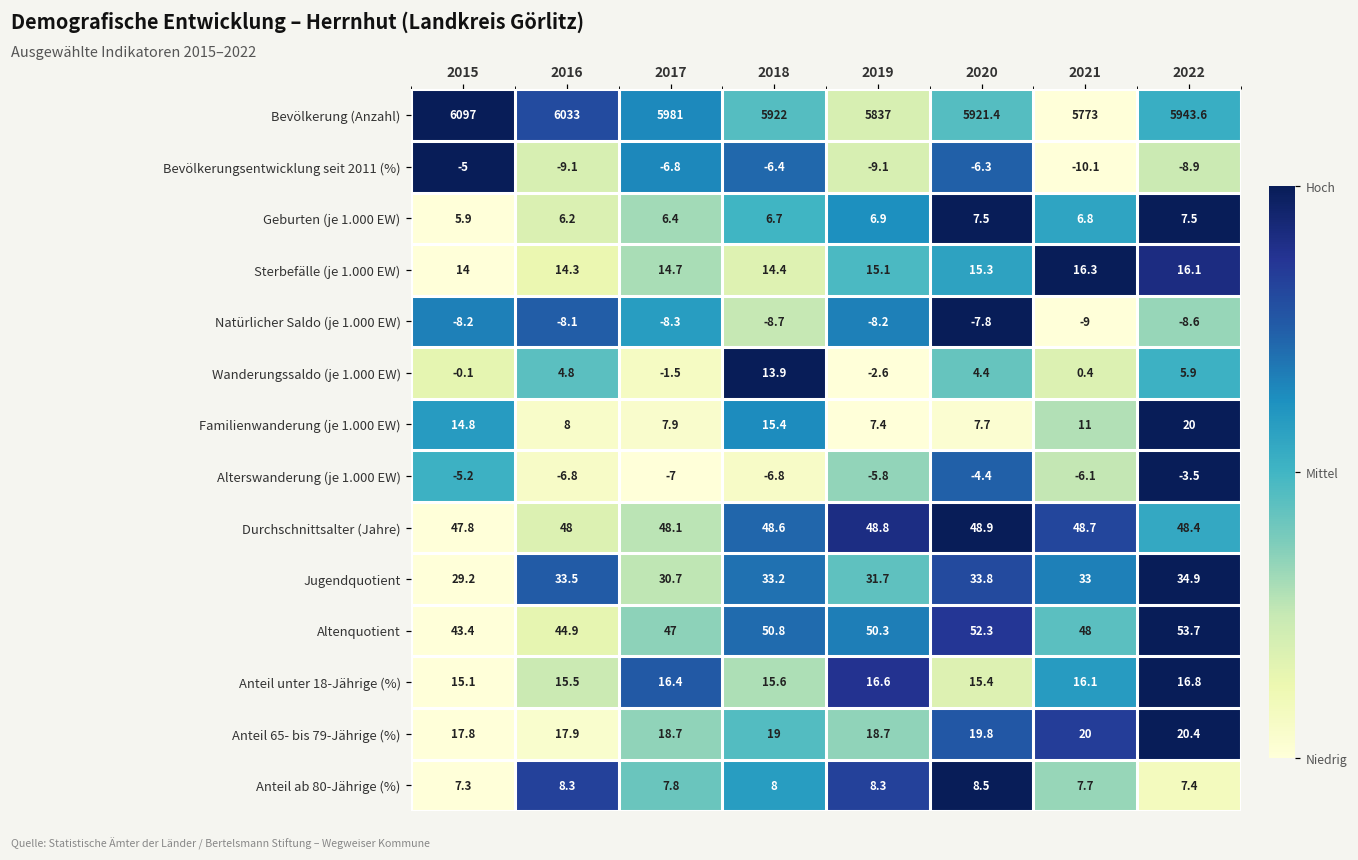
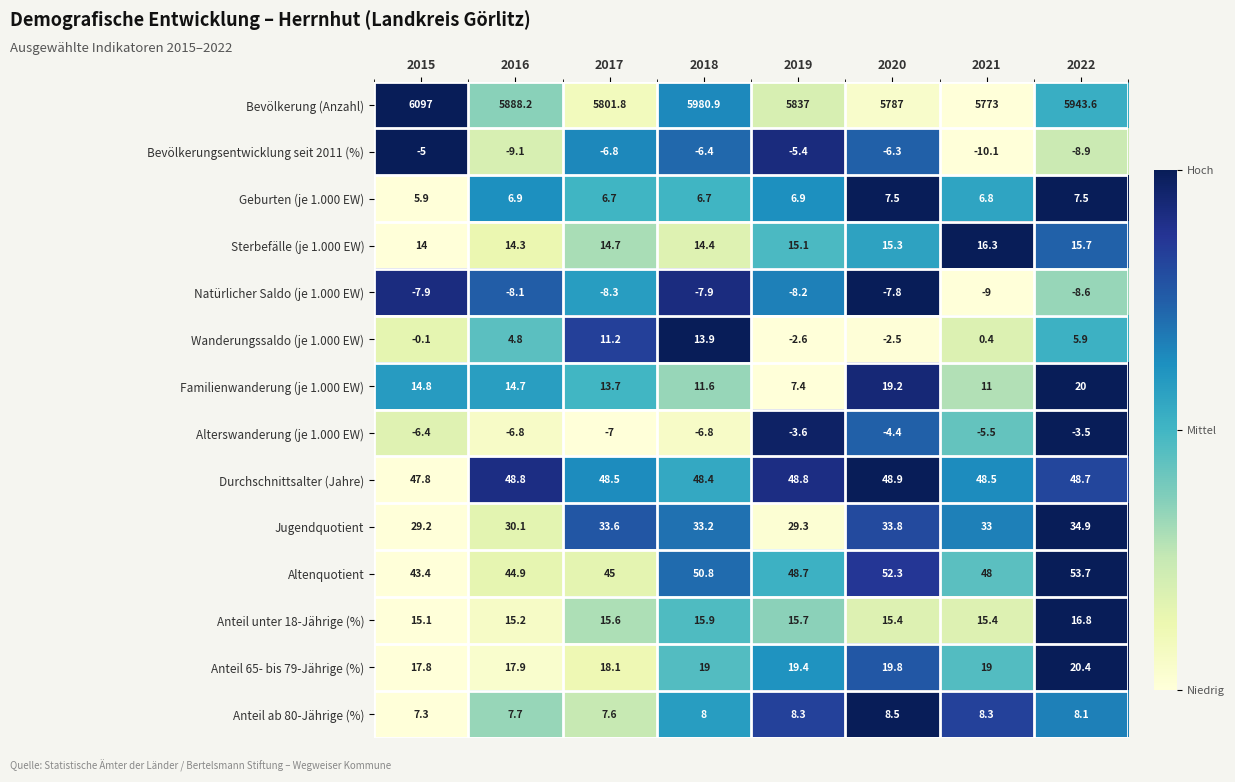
Bevölkerung (Anzahl), 2016: 6033 -> 5888.2
Bevölkerung (Anzahl), 2017: 5981 -> 5801.8
Bevölkerung (Anzahl), 2018: 5922 -> 5980.9
Bevölkerung (Anzahl), 2020: 5921.4 -> 5787
Bevölkerungsentwicklung seit 2011 (%), 2019: -9.1 -> -5.4
Geburten (je 1.000 EW), 2016: 6.2 -> 6.9
Geburten (je 1.000 EW), 2017: 6.4 -> 6.7
Sterbefälle (je 1.000 EW), 2022: 16.1 -> 15.7
Natürlicher Saldo (je 1.000 EW), 2015: -8.2 -> -7.9
Natürlicher Saldo (je 1.000 EW), 2018: -8.7 -> -7.9
Wanderungssaldo (je 1.000 EW), 2017: -1.5 -> 11.2
Wanderungssaldo (je 1.000 EW), 2020: 4.4 -> -2.5
Familienwanderung (je 1.000 EW), 2016: 8 -> 14.7
Familienwanderung (je 1.000 EW), 2017: 7.9 -> 13.7
Familienwanderung (je 1.000 EW), 2018: 15.4 -> 11.6
Familienwanderung (je 1.000 EW), 2020: 7.7 -> 19.2
Alterswanderung (je 1.000 EW), 2015: -5.2 -> -6.4
Alterswanderung (je 1.000 EW), 2019: -5.8 -> -3.6
Alterswanderung (je 1.000 EW), 2021: -6.1 -> -5.5
Durchschnittsalter (Jahre), 2016: 48 -> 48.8
Durchschnittsalter (Jahre), 2017: 48.1 -> 48.5
Durchschnittsalter (Jahre), 2018: 48.6 -> 48.4
Durchschnittsalter (Jahre), 2021: 48.7 -> 48.5
Durchschnittsalter (Jahre), 2022: 48.4 -> 48.7
Jugendquotient, 2016: 33.5 -> 30.1
Jugendquotient, 2017: 30.7 -> 33.6
Jugendquotient, 2019: 31.7 -> 29.3
Altenquotient, 2017: 47 -> 45
Altenquotient, 2019: 50.3 -> 48.7
Anteil unter 18-Jährige (%), 2016: 15.5 -> 15.2
Anteil unter 18-Jährige (%), 2017: 16.4 -> 15.6
Anteil unter 18-Jährige (%), 2018: 15.6 -> 15.9
Anteil unter 18-Jährige (%), 2019: 16.6 -> 15.7
Anteil unter 18-Jährige (%), 2021: 16.1 -> 15.4
Anteil 65- bis 79-Jährige (%), 2017: 18.7 -> 18.1
Anteil 65- bis 79-Jährige (%), 2019: 18.7 -> 19.4
Anteil 65- bis 79-Jährige (%), 2021: 20 -> 19
Anteil ab 80-Jährige (%), 2016: 8.3 -> 7.7
Anteil ab 80-Jährige (%), 2017: 7.8 -> 7.6
Anteil ab 80-Jährige (%), 2021: 7.7 -> 8.3
Anteil ab 80-Jährige (%), 2022: 7.4 -> 8.1
